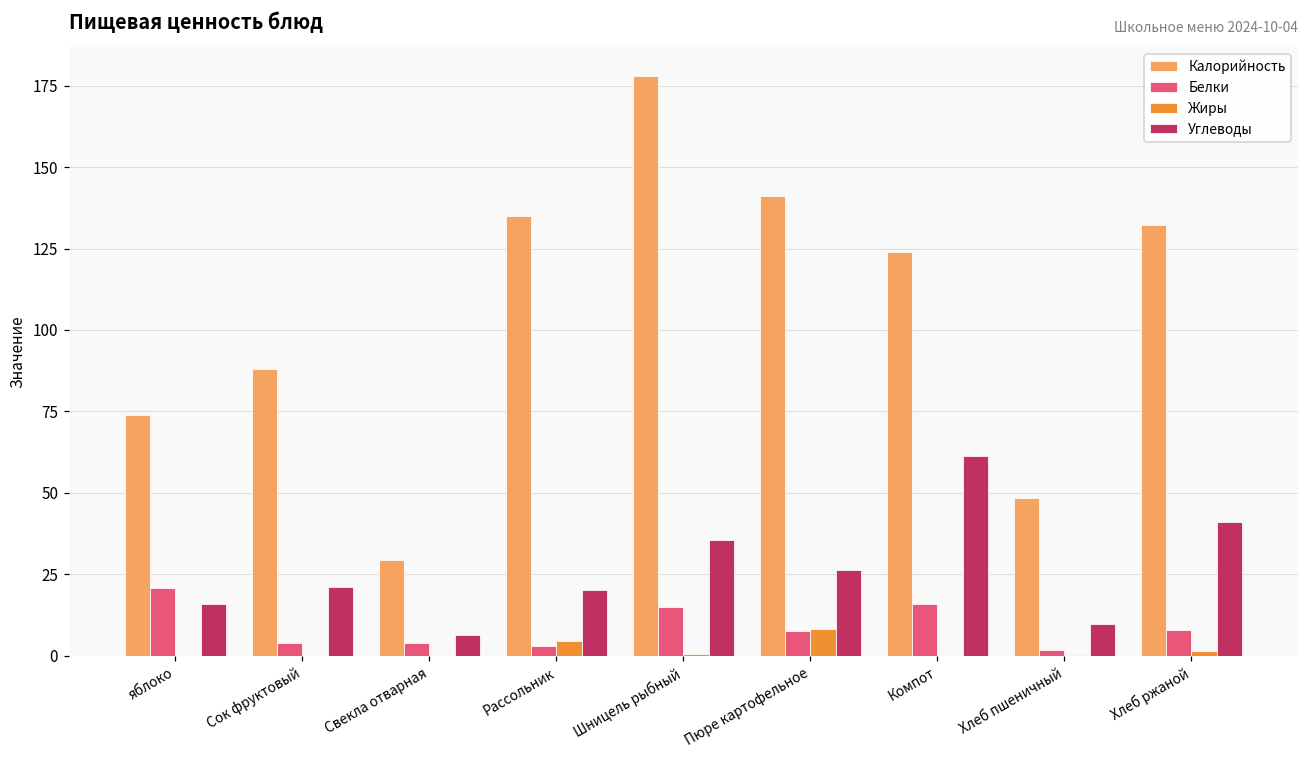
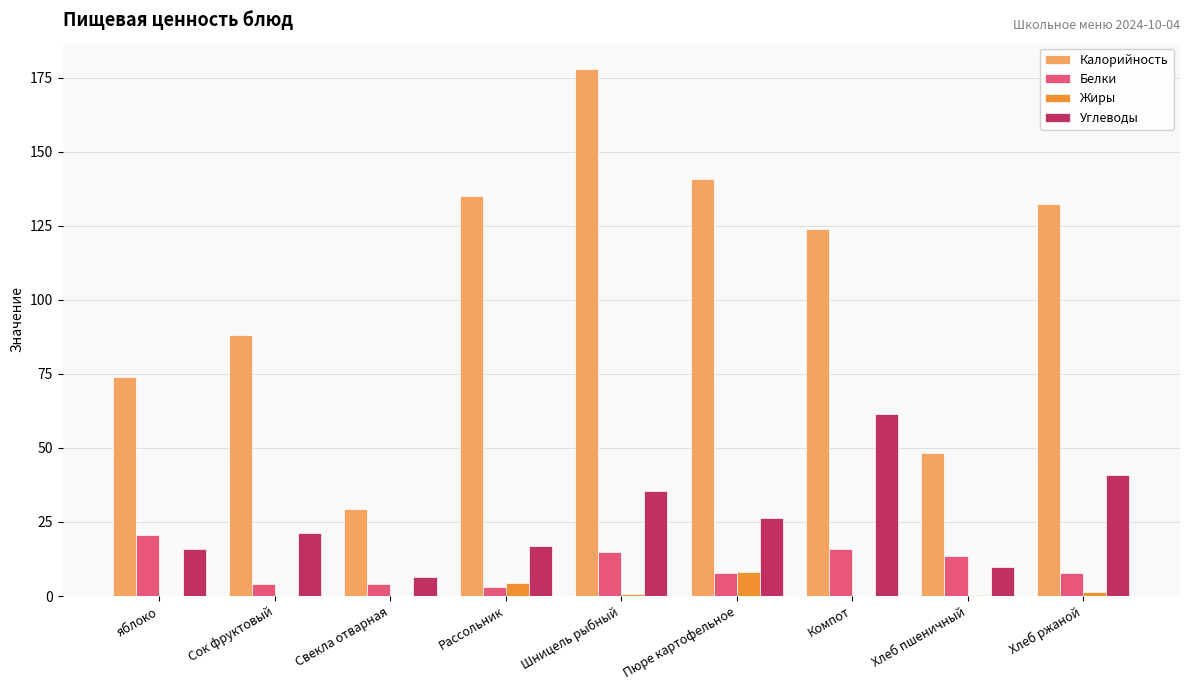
Углеводы, Рассольник: 20 -> 17
Белки, Хлеб пшеничный: 2 -> 13
